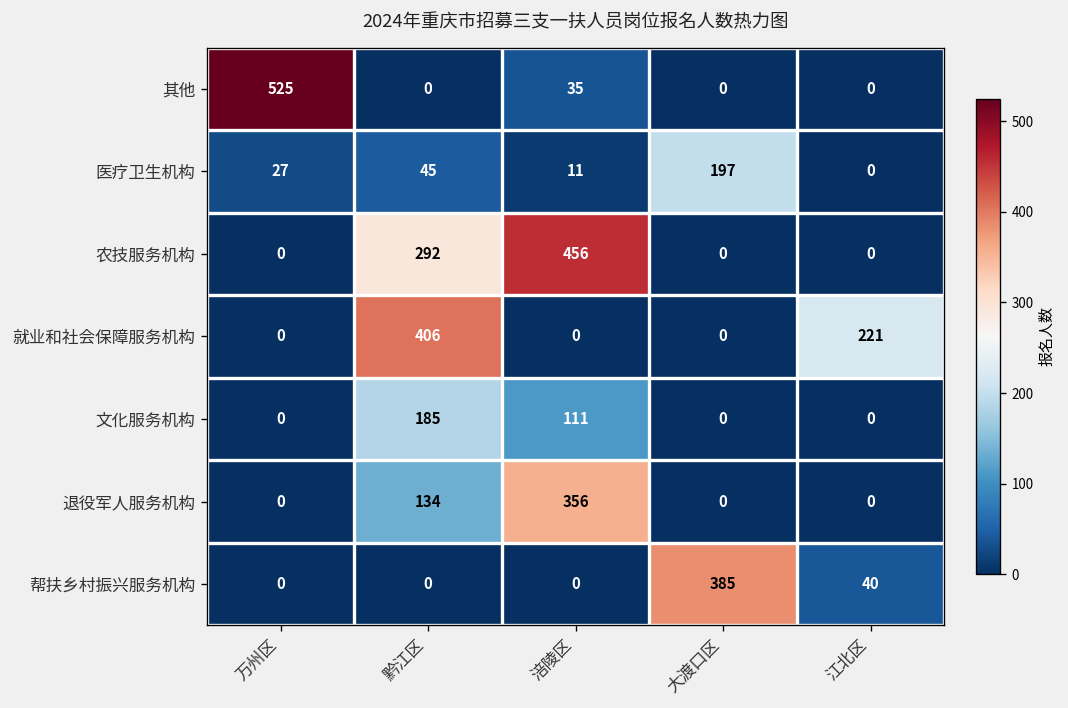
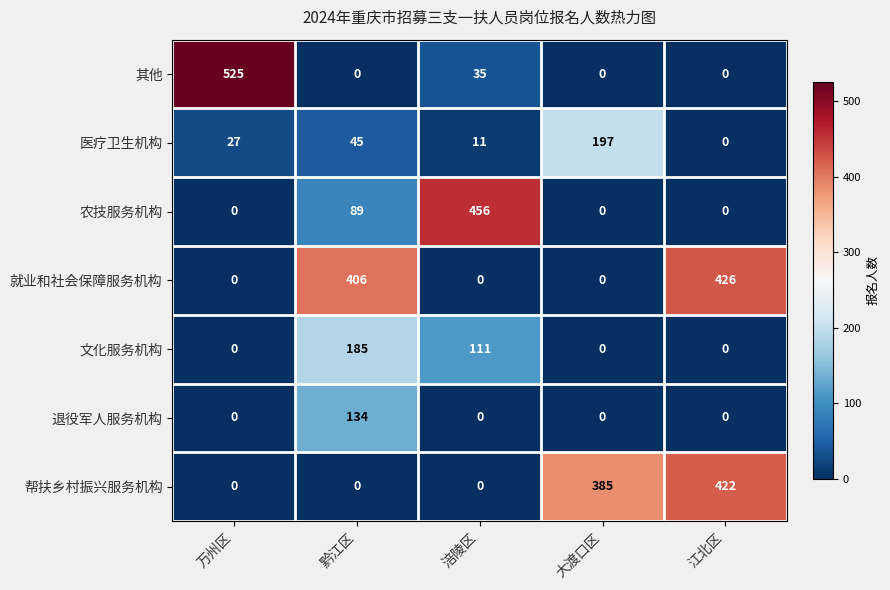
农技服务机构, 黔江区: 292 -> 89
就业和社会保障服务机构, 江北区: 221 -> 426
退役军人服务机构, 涪陵区: 356 -> 0
帮扶乡村振兴服务机构, 江北区: 40 -> 422
